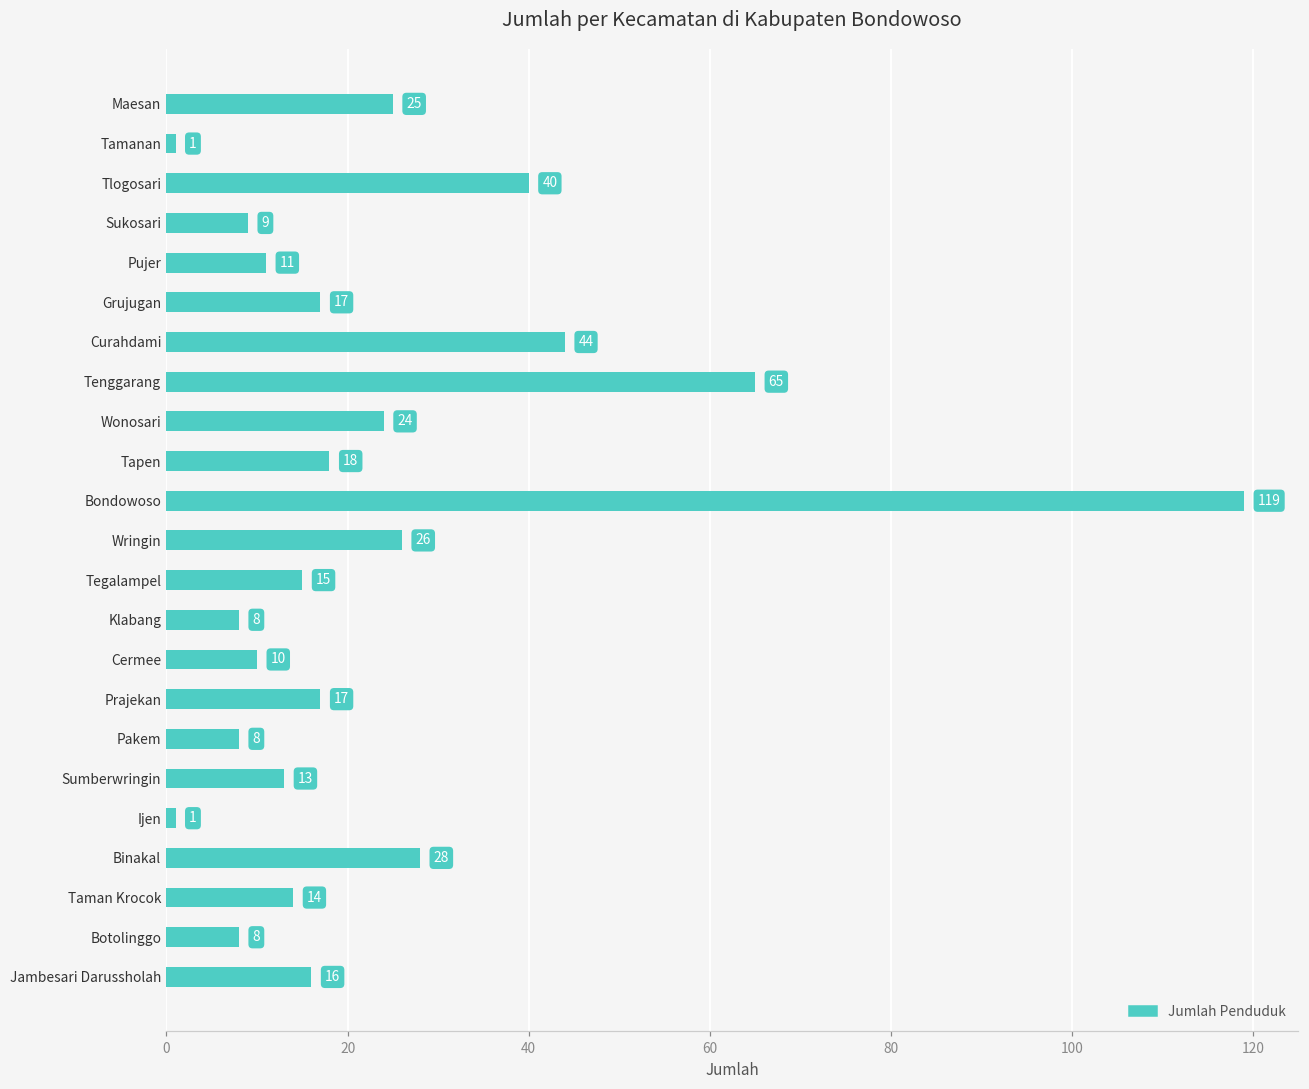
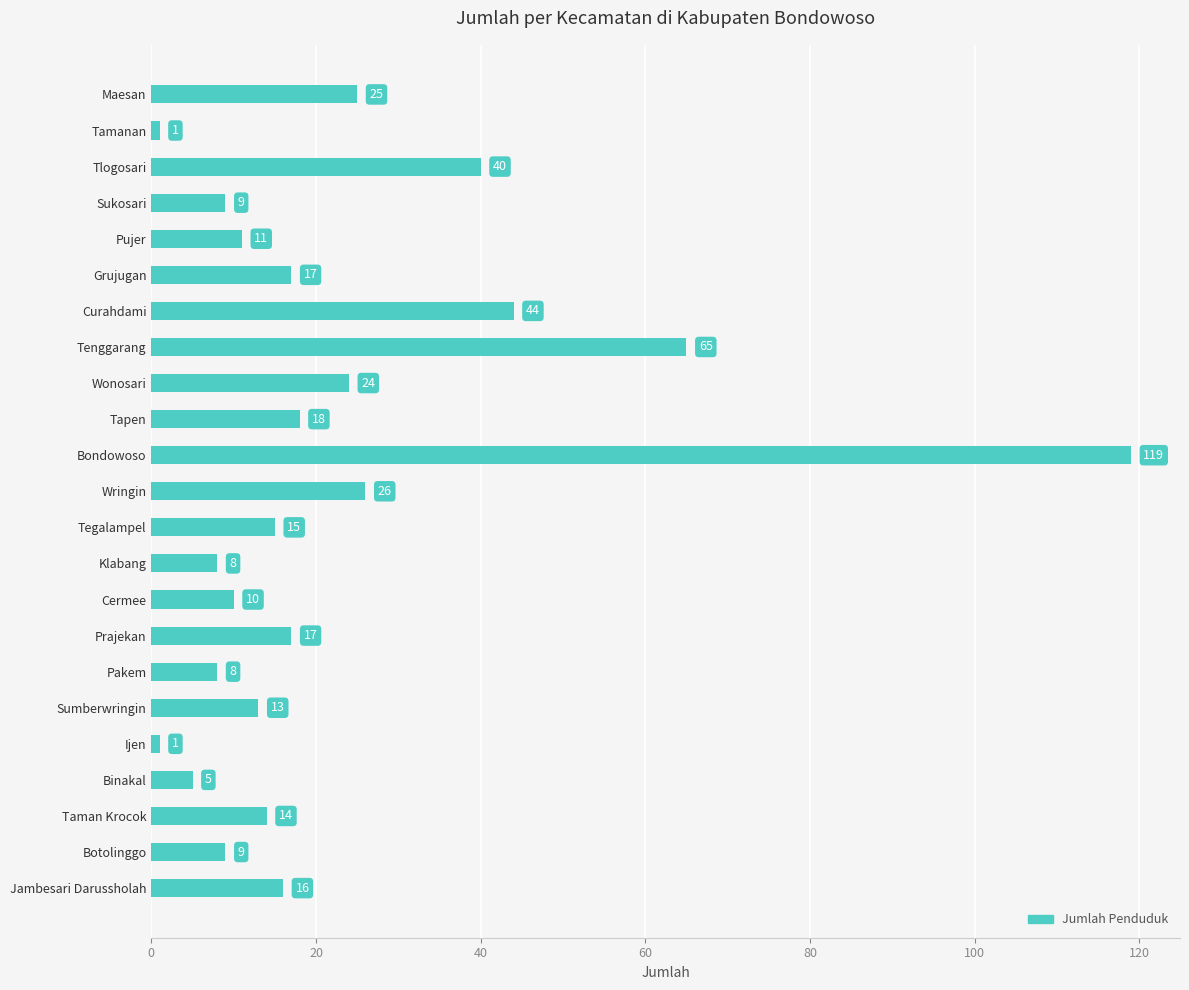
Binakal: 28 -> 5
Botolinggo: 8 -> 9
